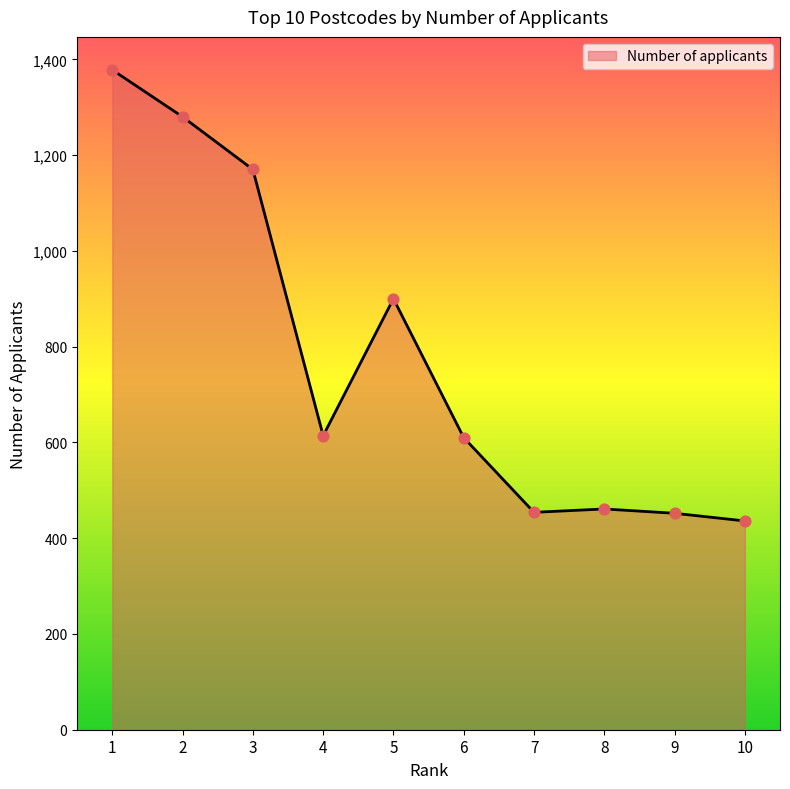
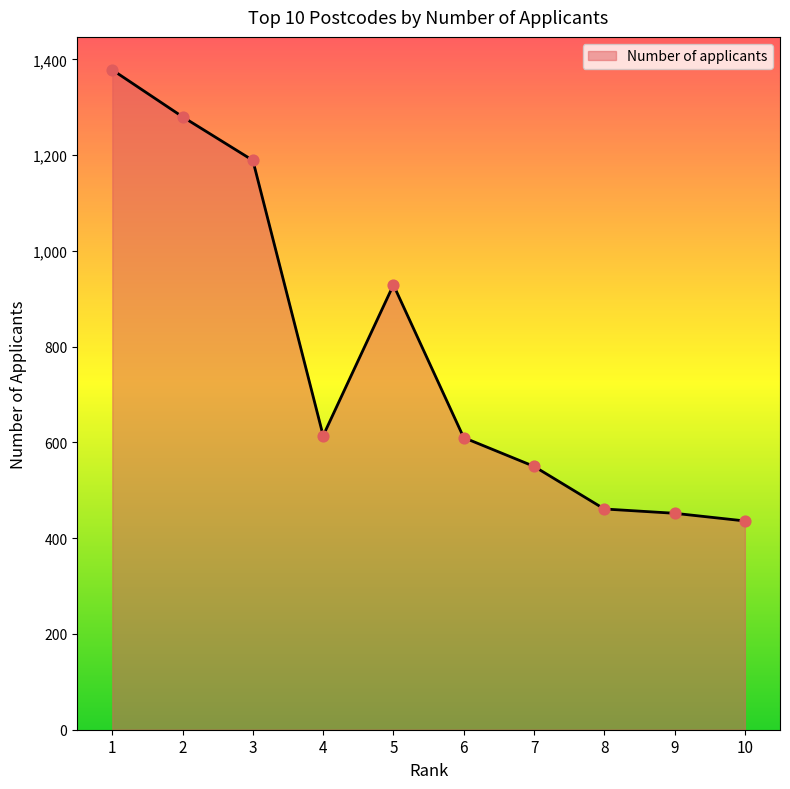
3: 1,170 -> 1,190
5: 900 -> 930
7: 450 -> 550
